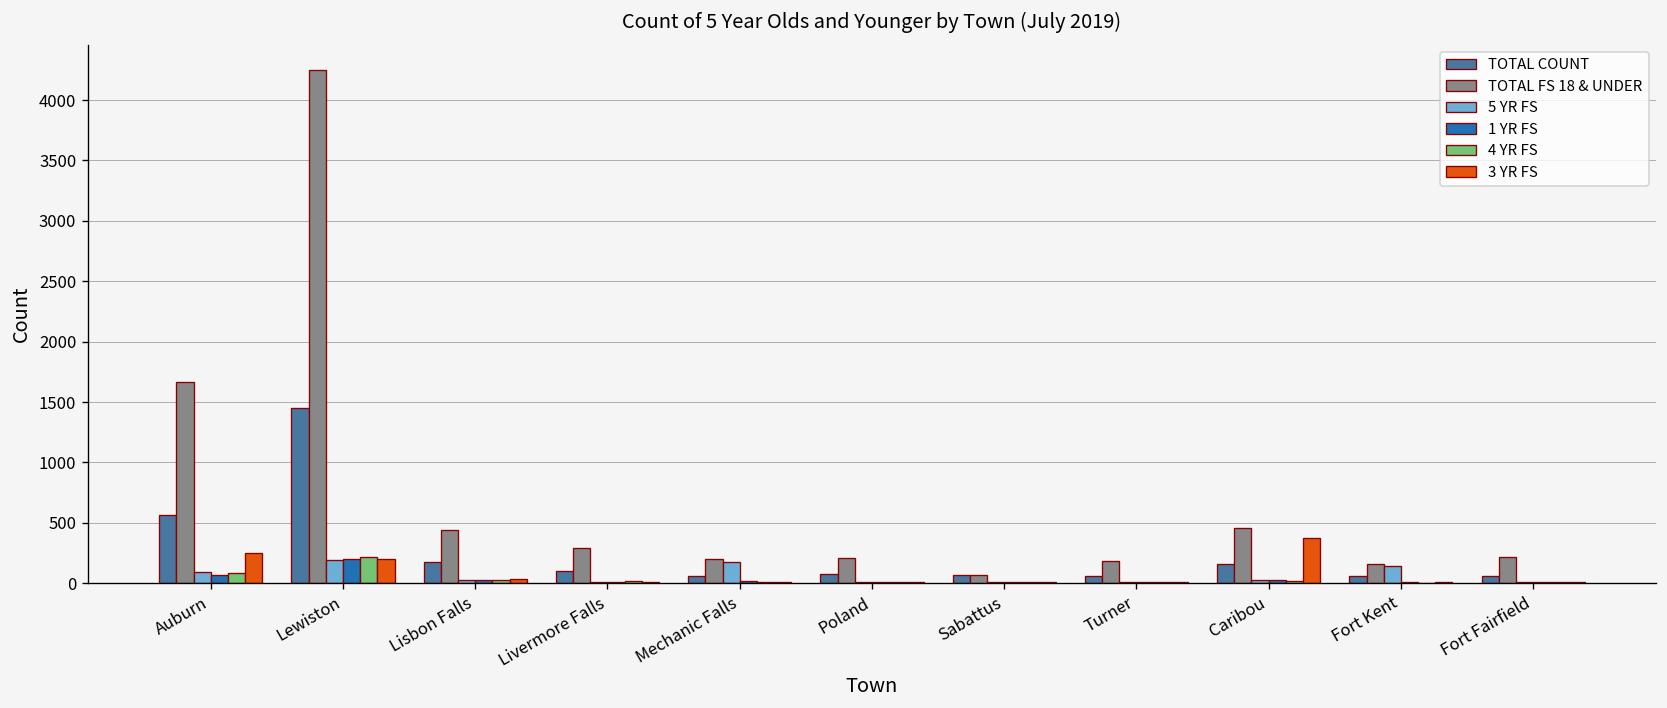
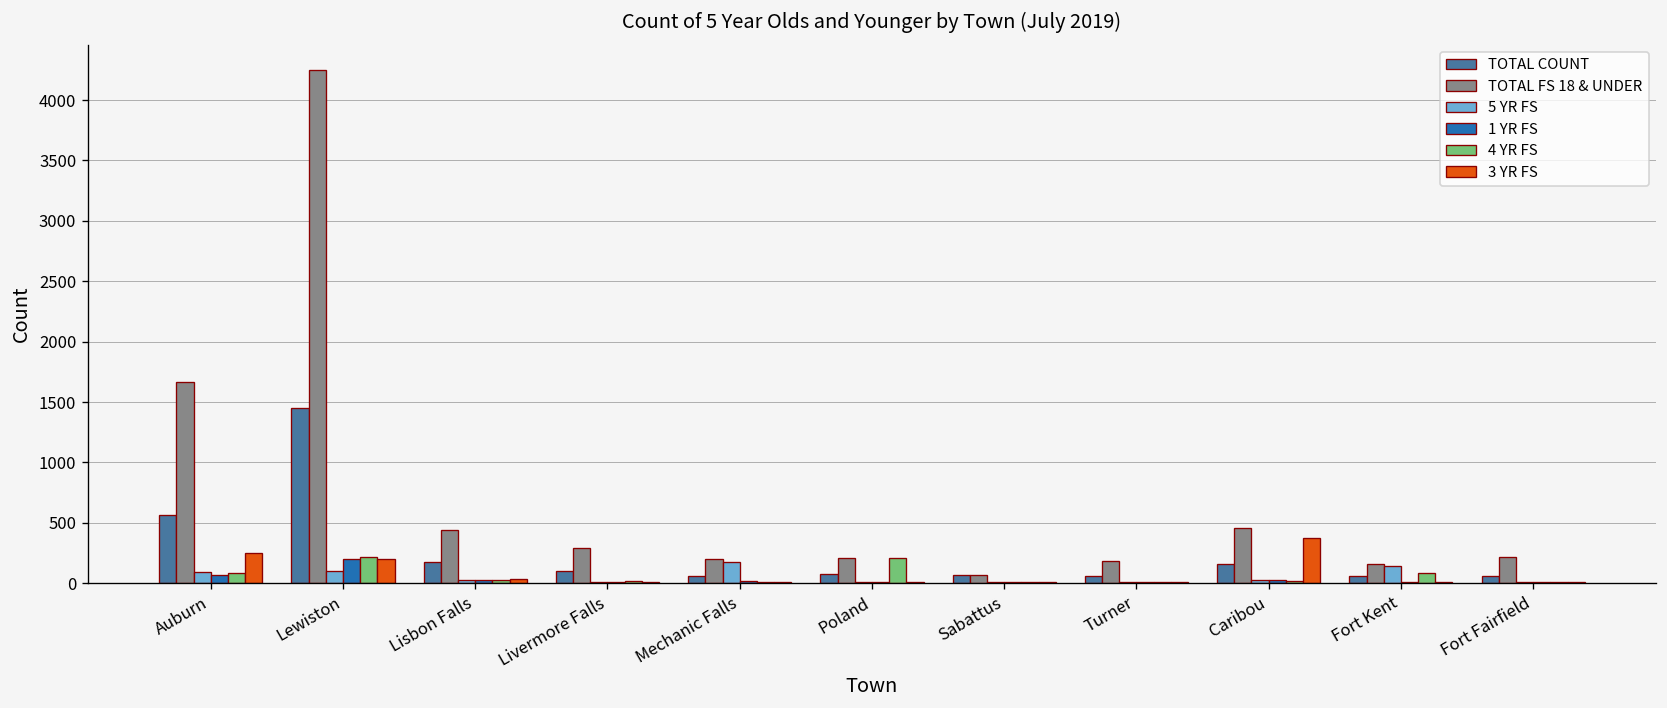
5 YR FS, Lewiston: 200 -> 110
4 YR FS, Poland: 10 -> 210
4 YR FS, Fort Kent: 10 -> 90
